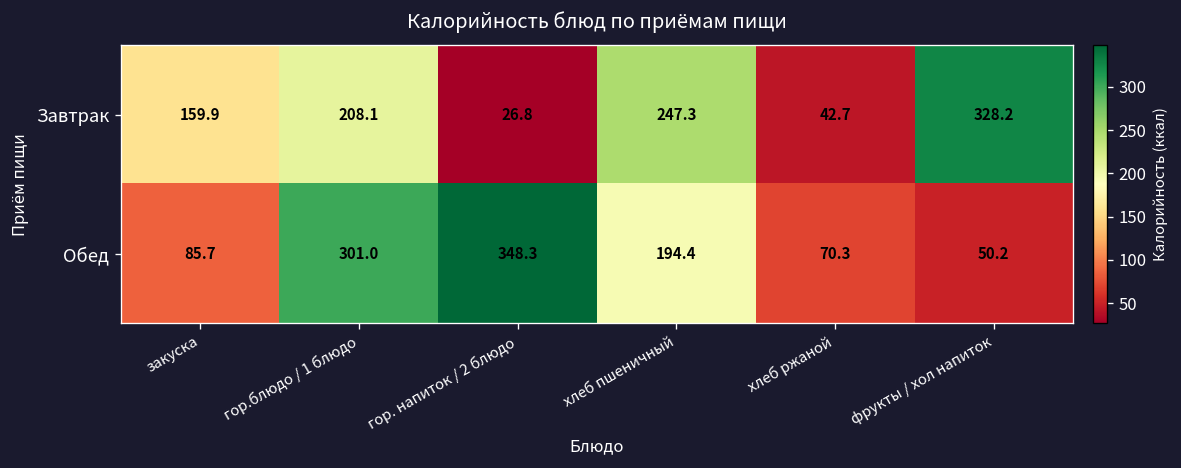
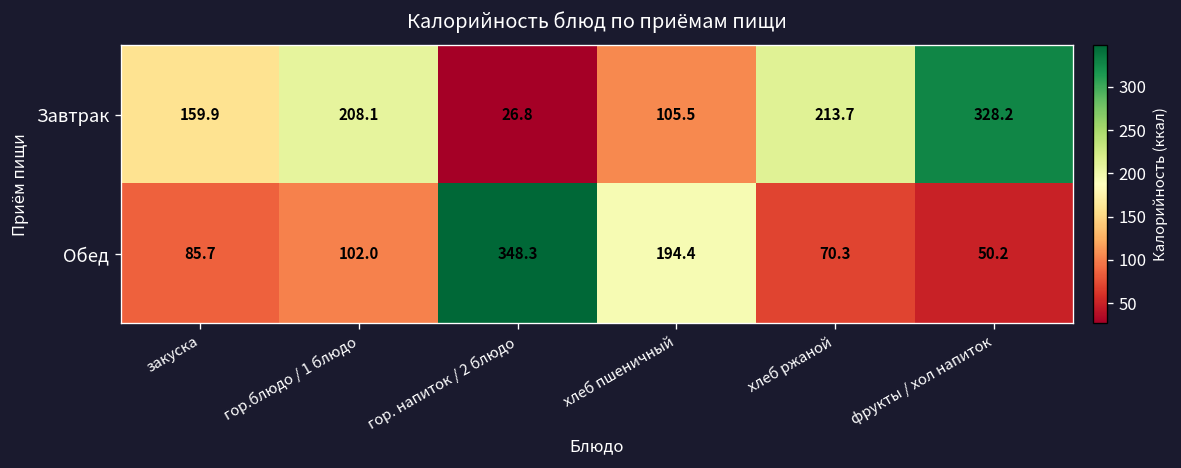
Завтрак, хлеб пшеничный: 247.3 -> 105.5
Завтрак, хлеб ржаной: 42.7 -> 213.7
Обед, гор.блюдо / 1 блюдо: 301.0 -> 102.0
